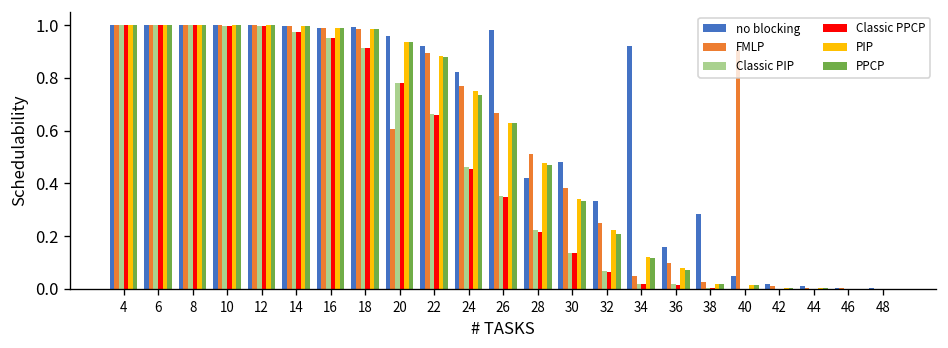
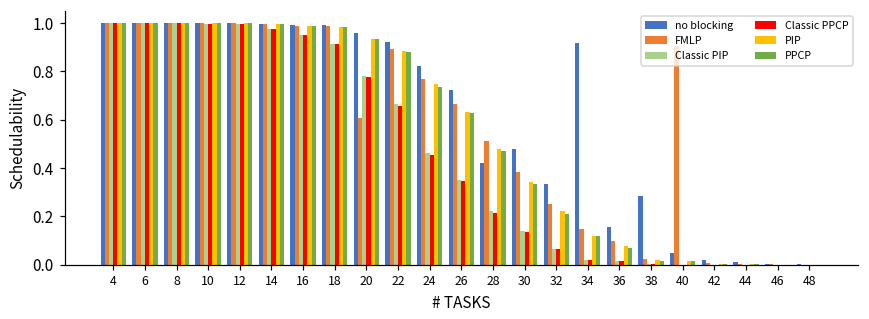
no blocking, 26: 0.98 -> 0.72
FMLP, 34: 0.05 -> 0.15
